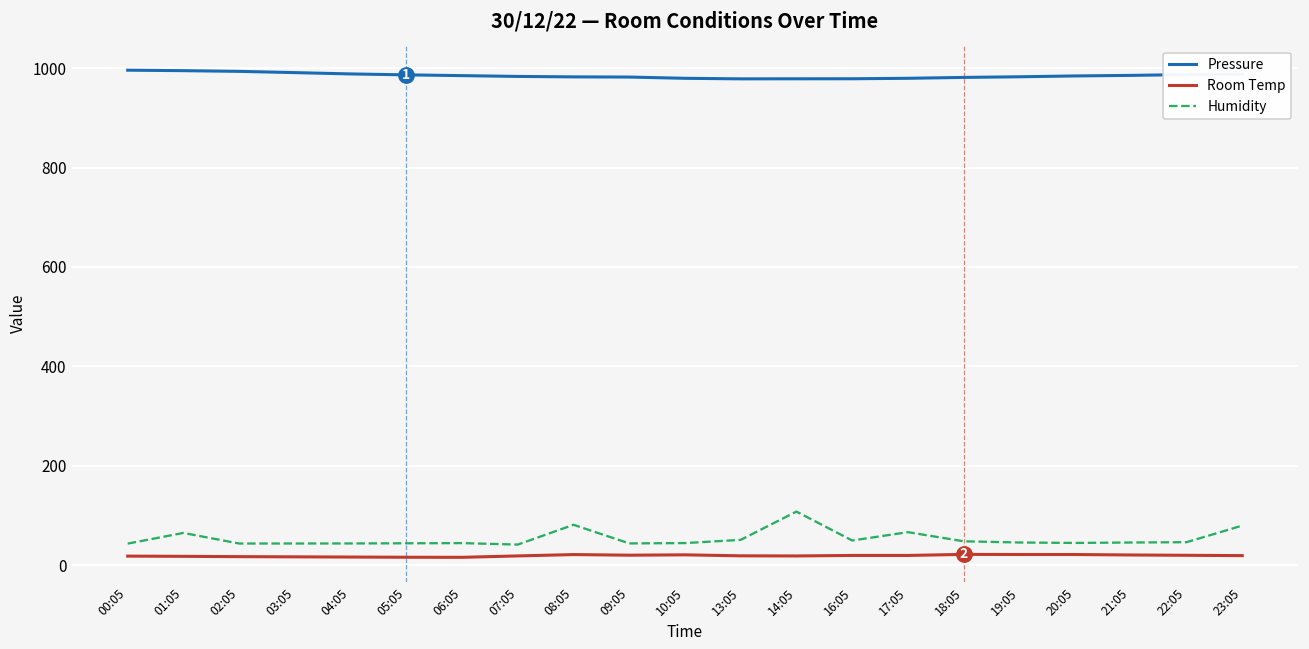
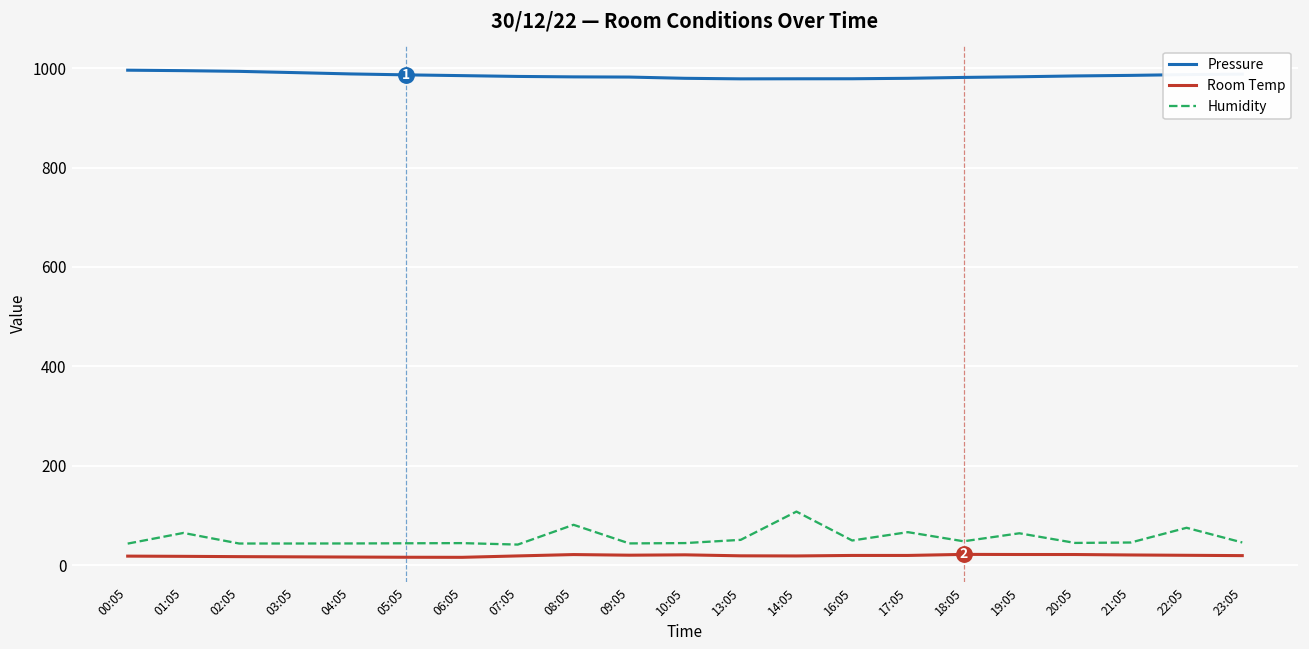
Humidity, 19:05: 50 -> 60
Humidity, 22:05: 50 -> 70
Humidity, 23:05: 80 -> 50
